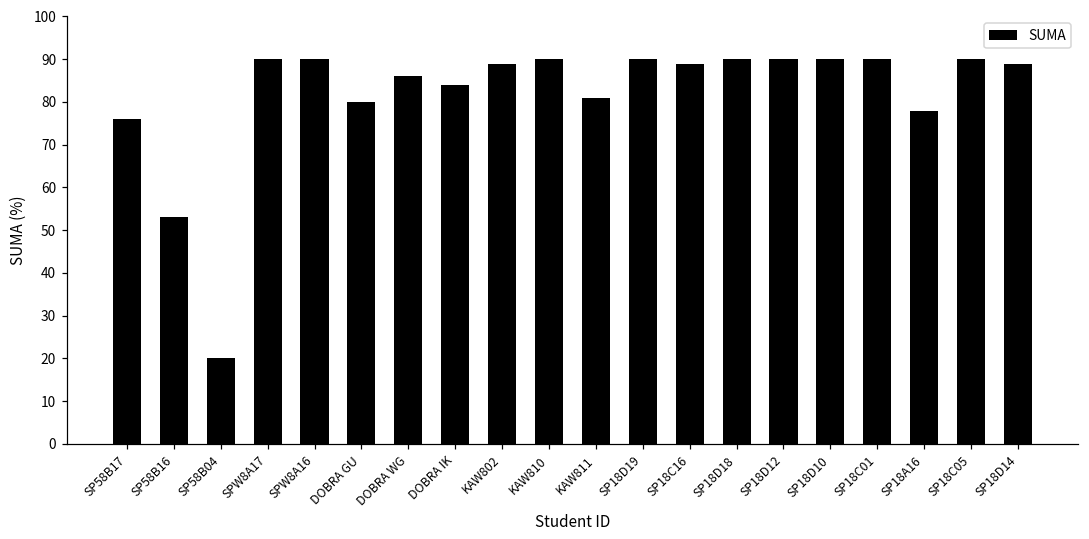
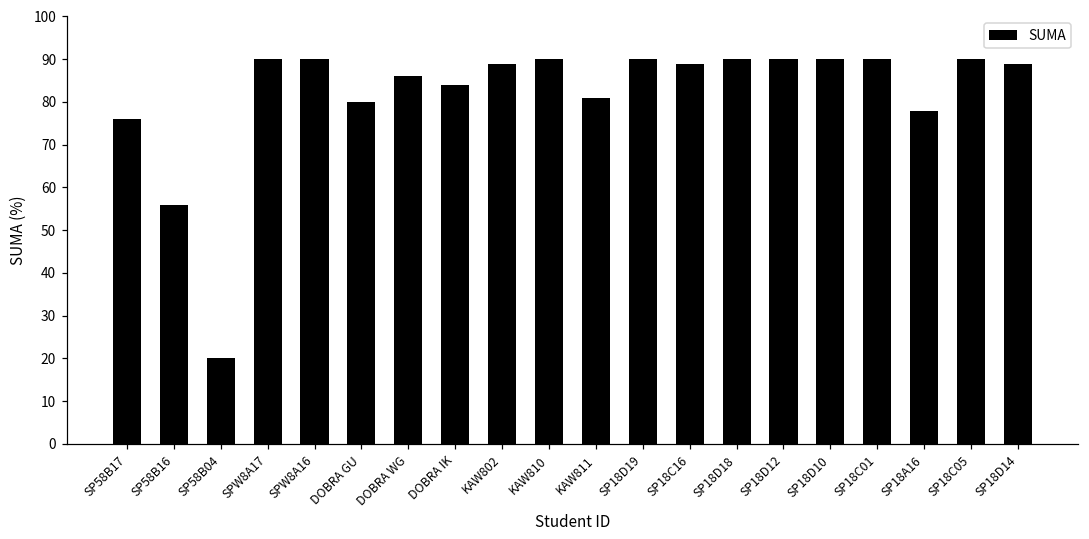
SP58B16: 53 -> 56
